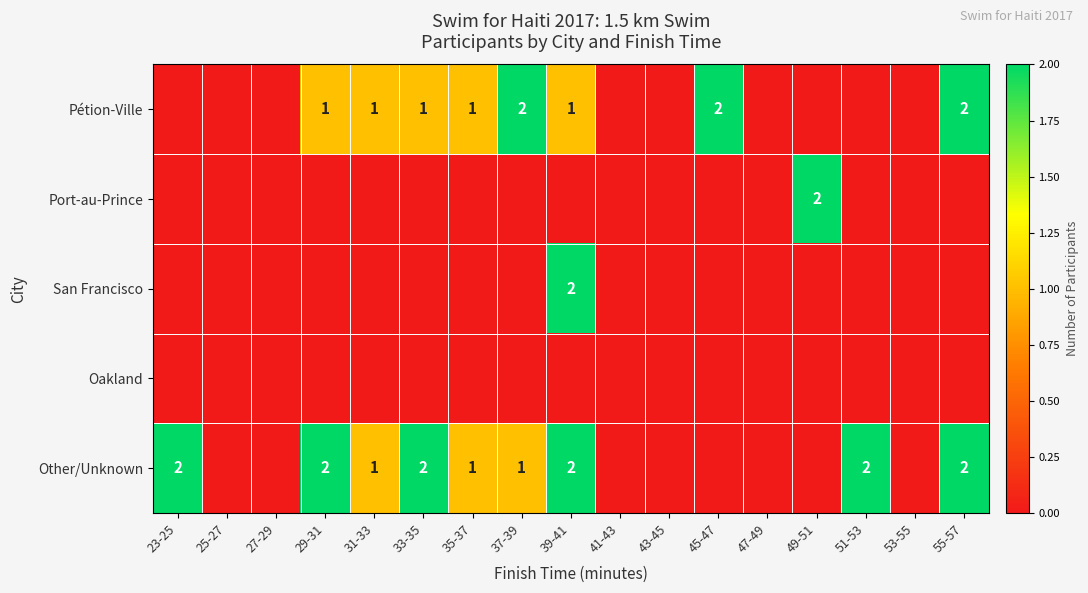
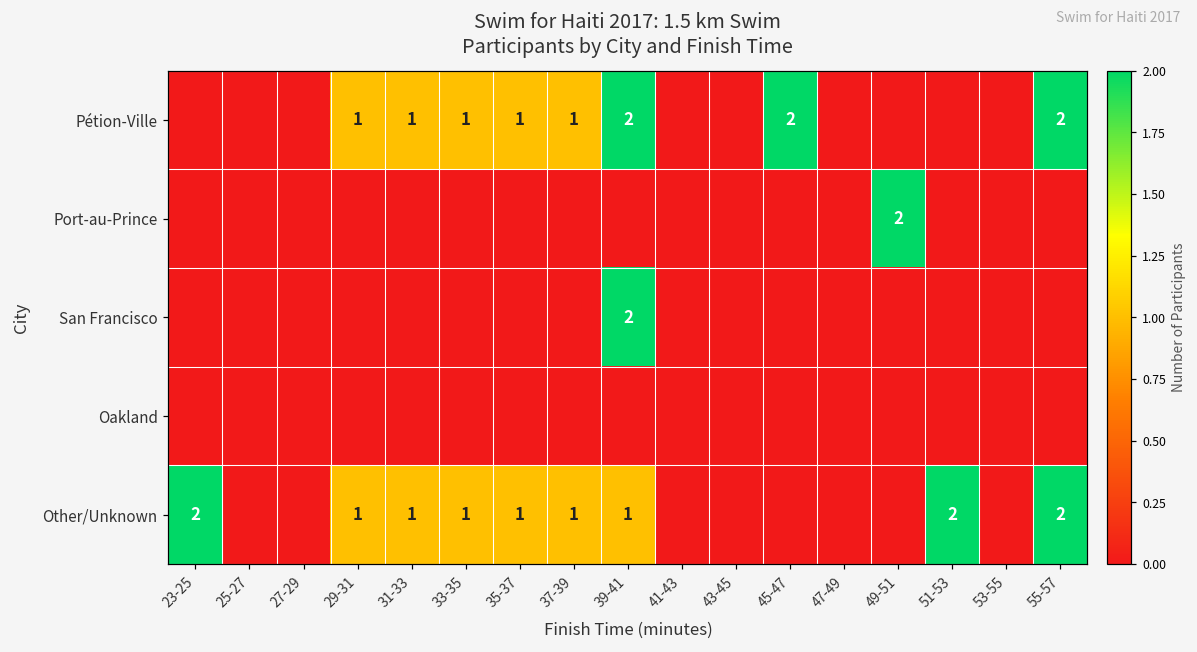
Pétion-Ville, 37-39: 2 -> 1
Pétion-Ville, 39-41: 1 -> 2
Other/Unknown, 29-31: 2 -> 1
Other/Unknown, 33-35: 2 -> 1
Other/Unknown, 39-41: 2 -> 1
